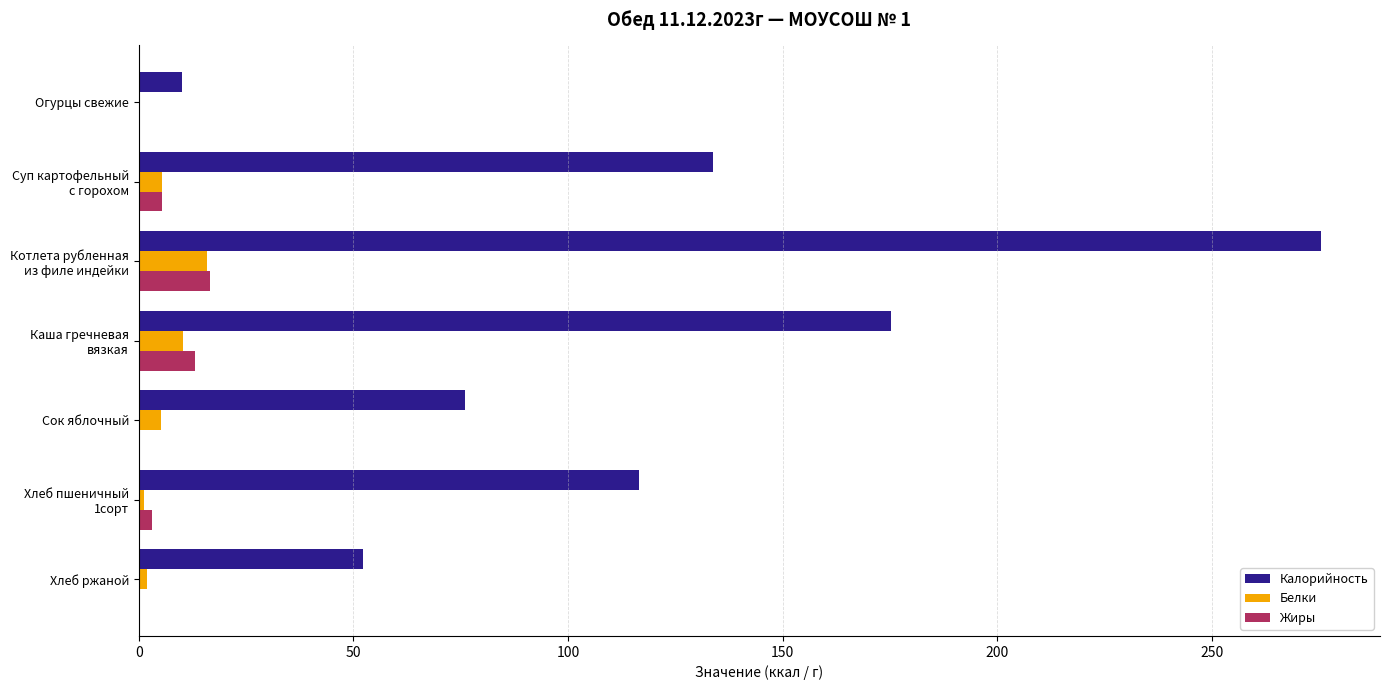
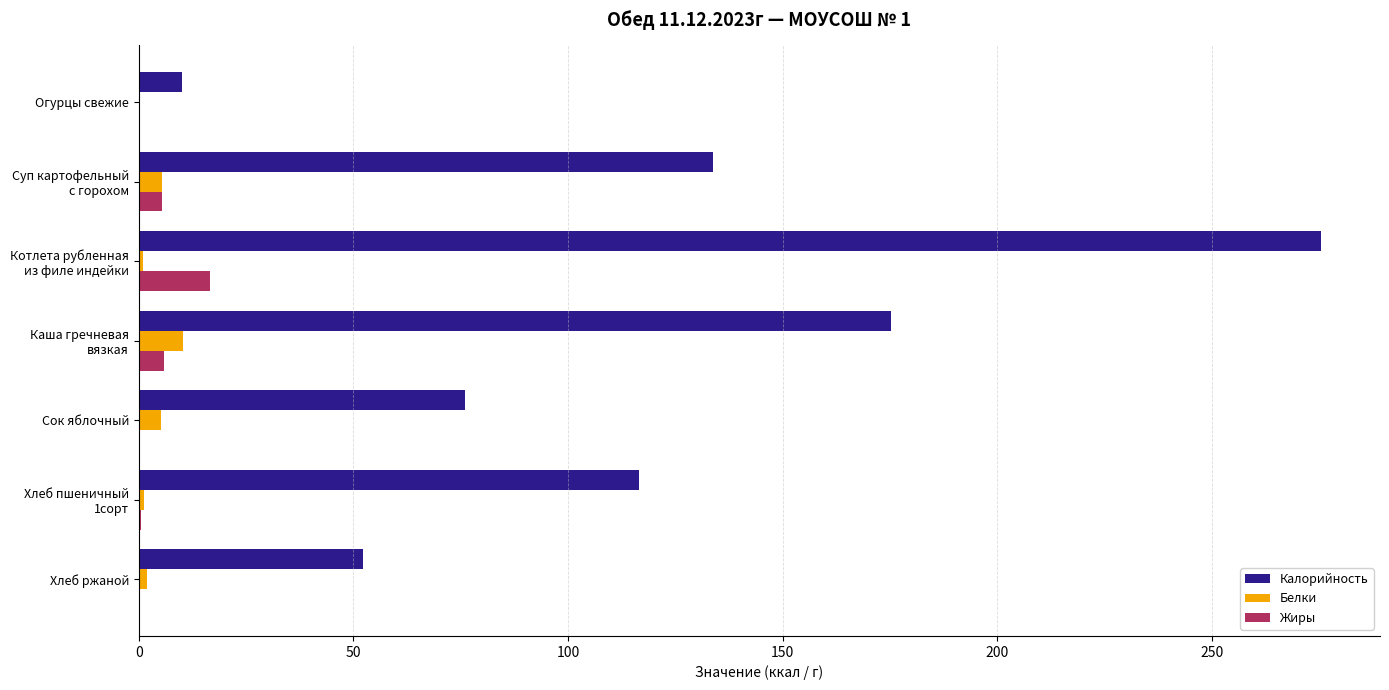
Белки, Котлета рубленная из филе индейки: 16 -> 1
Жиры, Каша гречневая вязкая: 13 -> 6
Жиры, Хлеб пшеничный 1сорт: 3 -> 1
